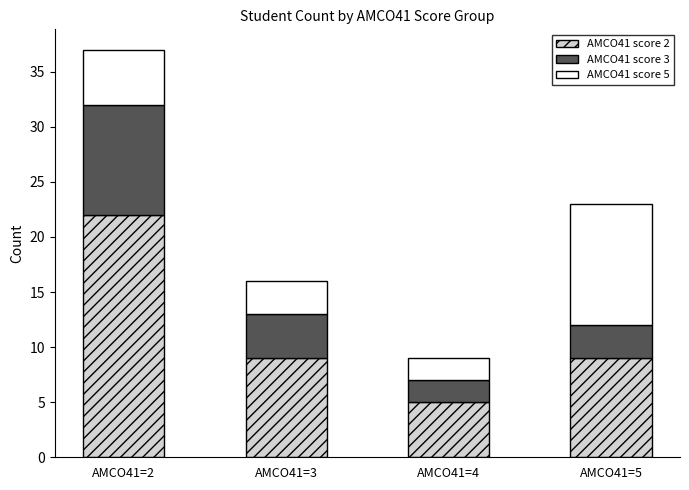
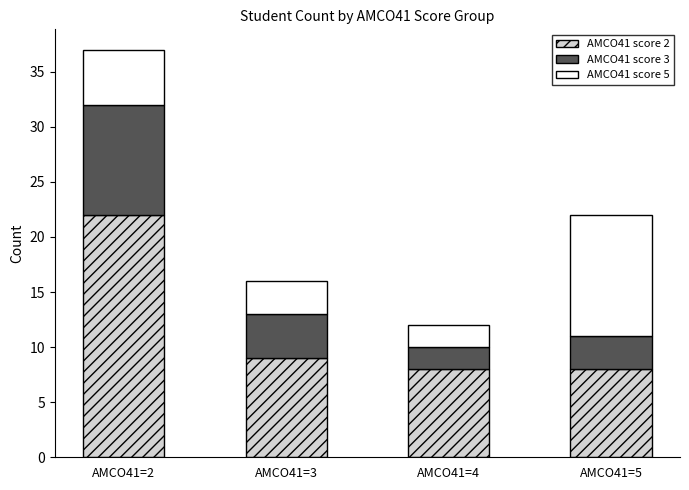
AMCO41 score 2, AMCO41=4: 5 -> 8
AMCO41 score 2, AMCO41=5: 9 -> 8
